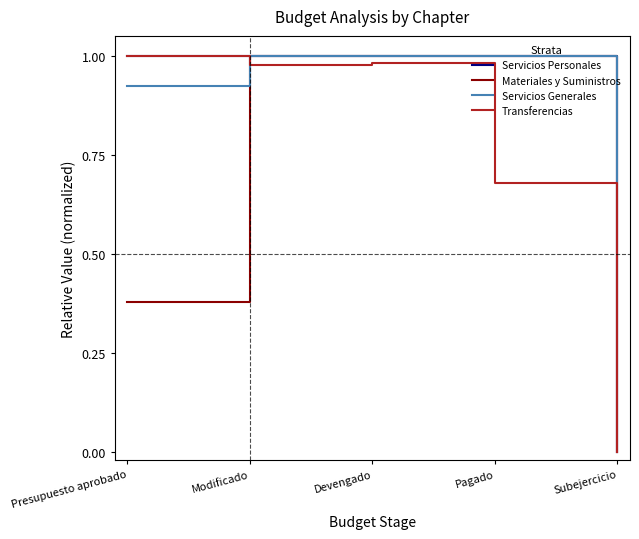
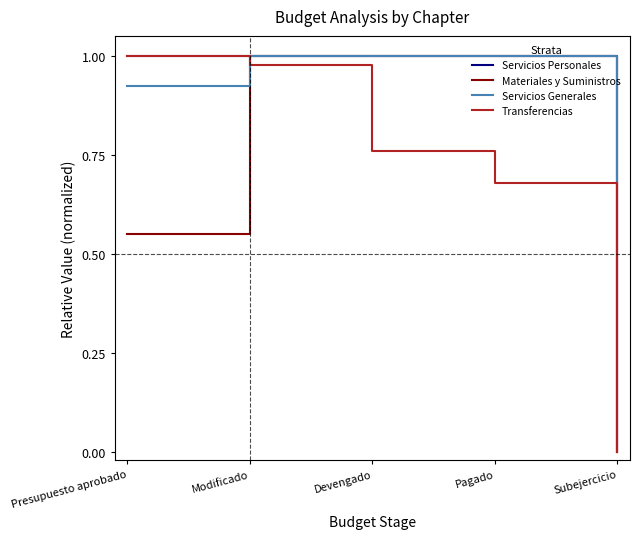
Materiales y Suministros, Presupuesto aprobado: 0.38 -> 0.55
Transferencias, Devengado: 0.98 -> 0.76
